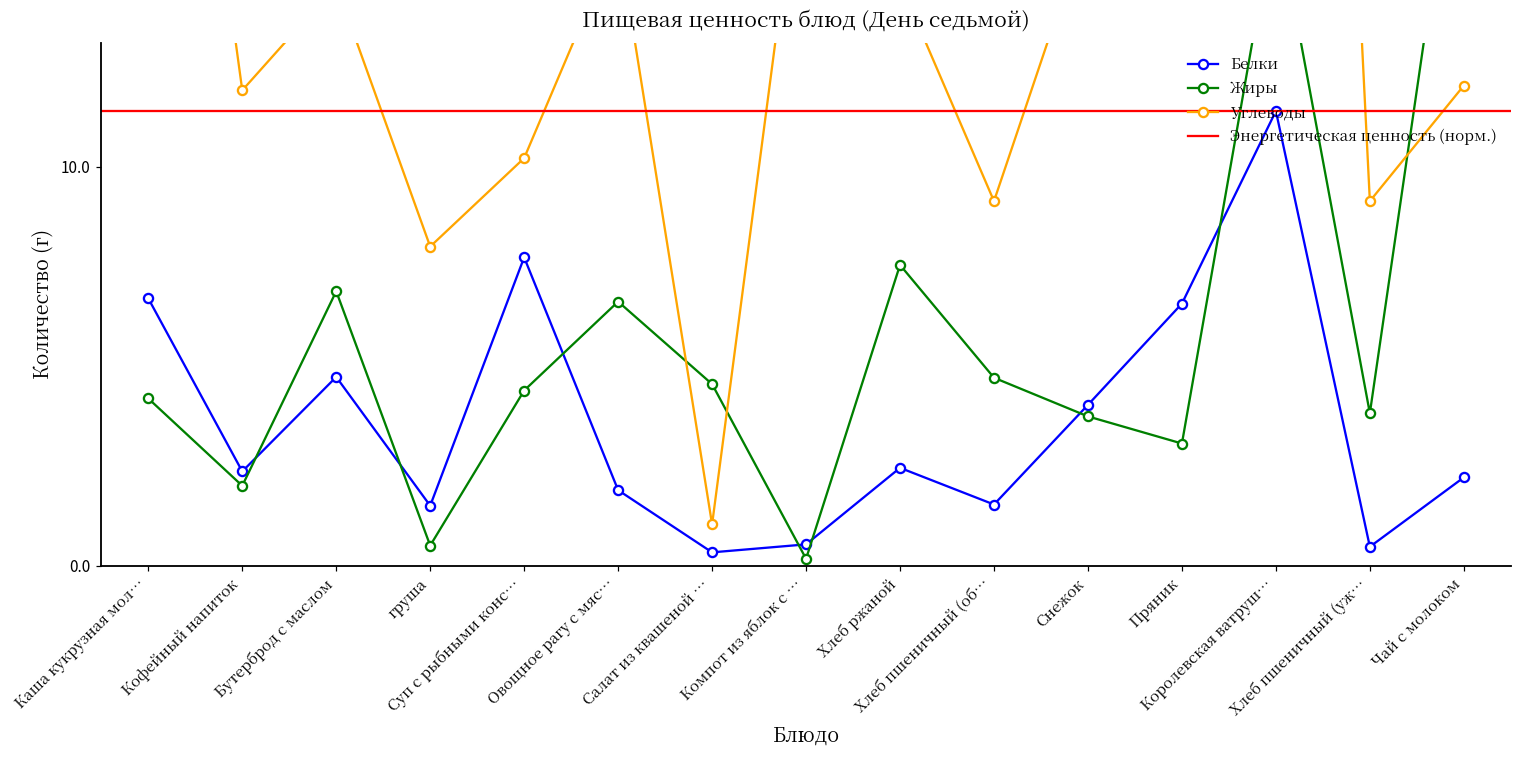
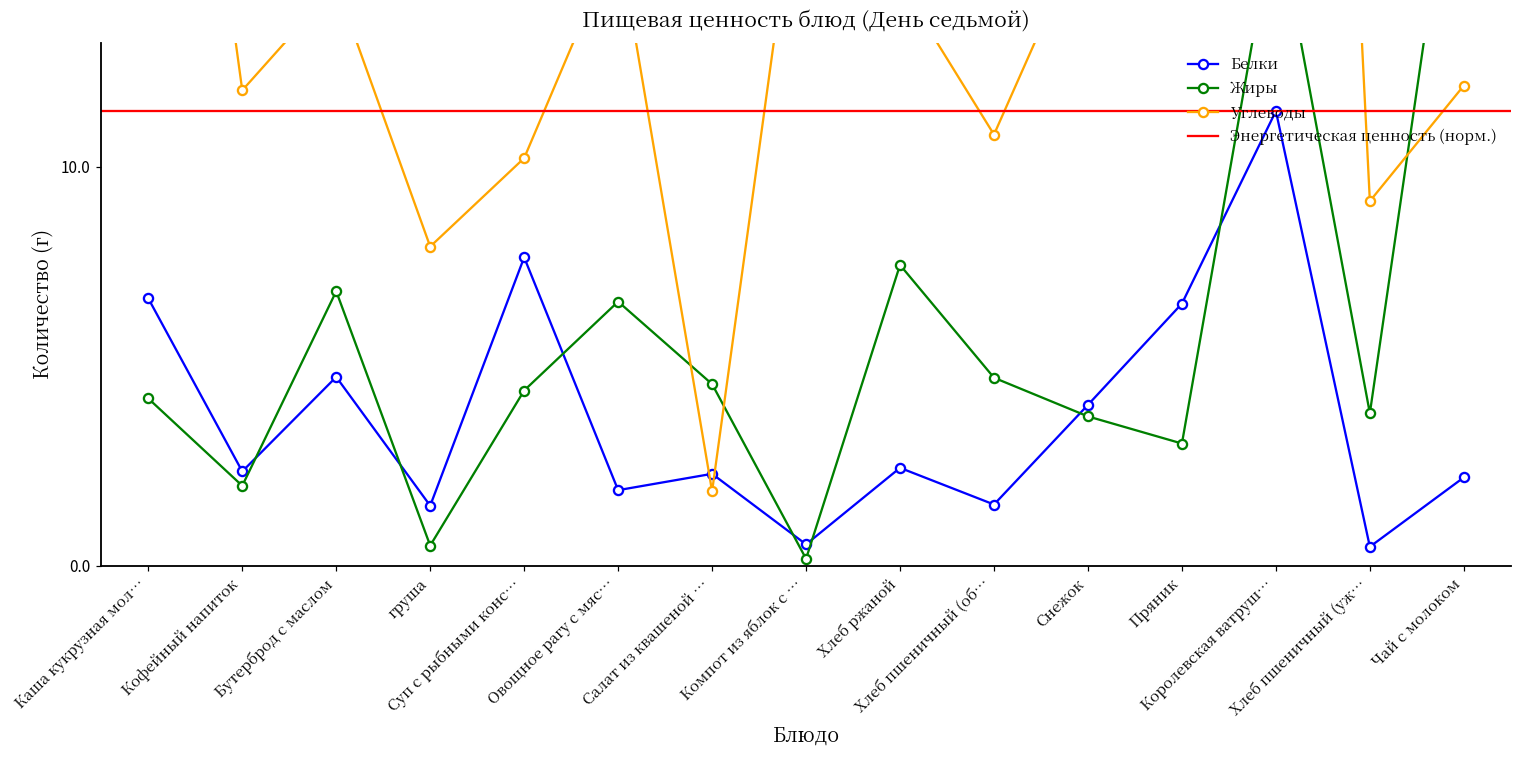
Белки, Салат из квашеной …: 0.3 -> 2.3
Углеводы, Салат из квашеной …: 1.0 -> 1.9
Углеводы, Хлеб пшеничный (об…: 9.1 -> 10.8
